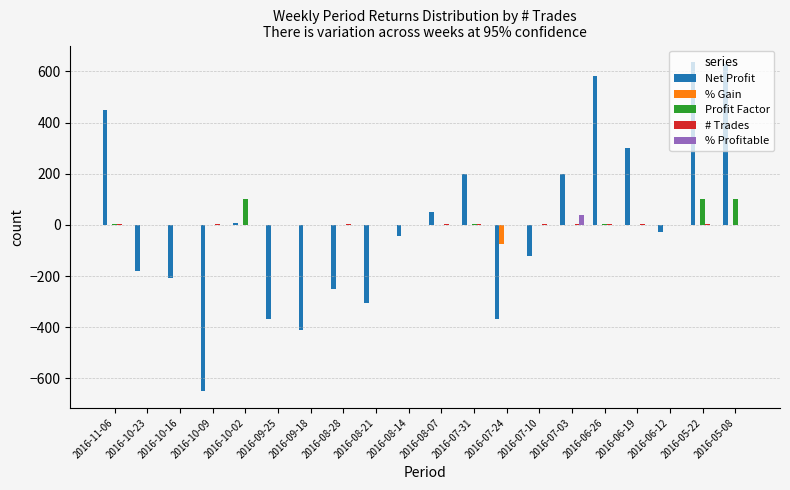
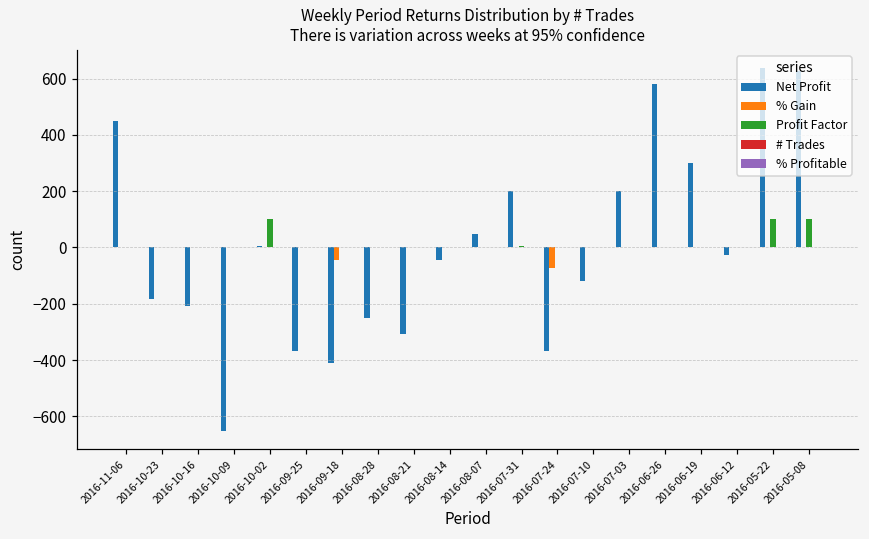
% Gain, 2016-09-18: 0 -> -40
% Profitable, 2016-07-03: 40 -> 0
